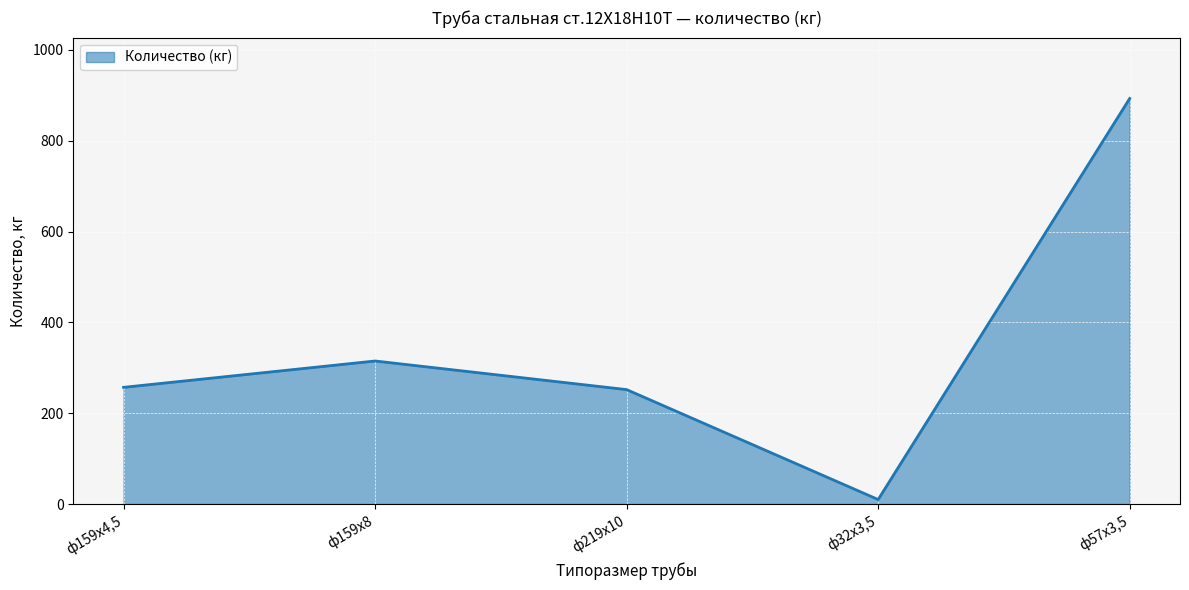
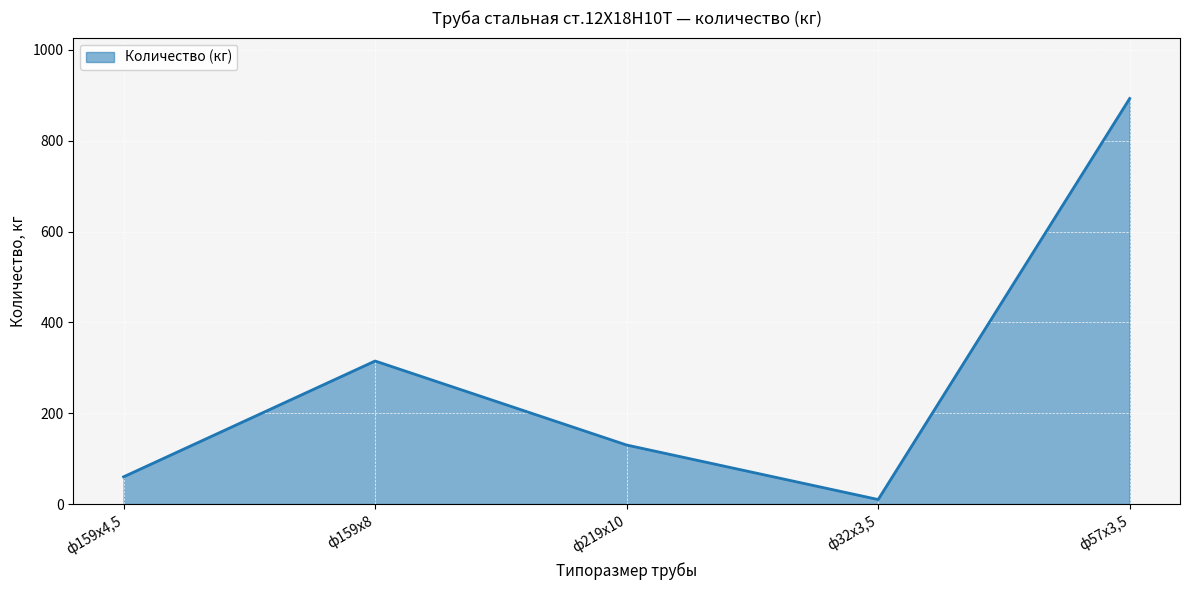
ф159х4,5: 260 -> 60
ф219х10: 250 -> 130
